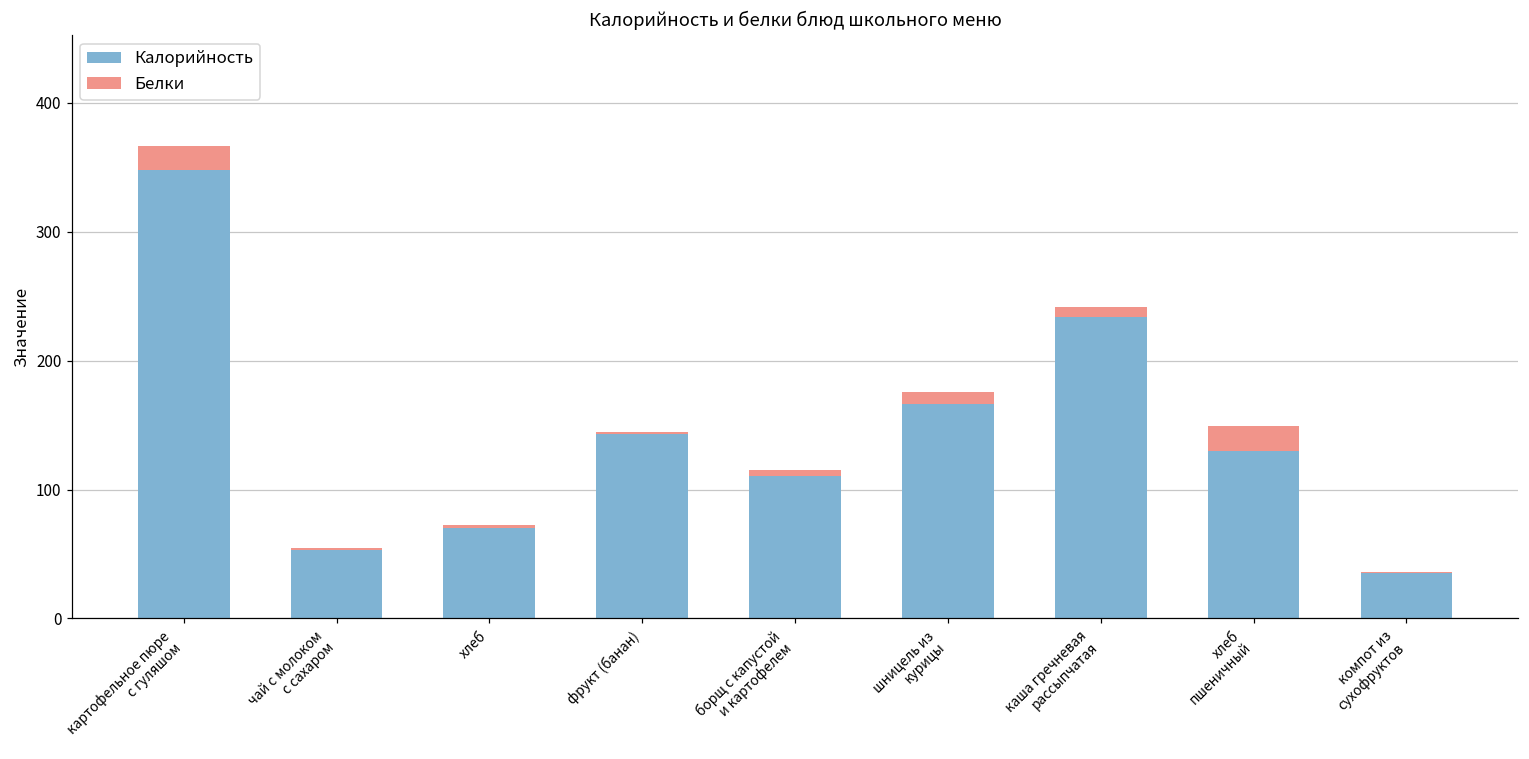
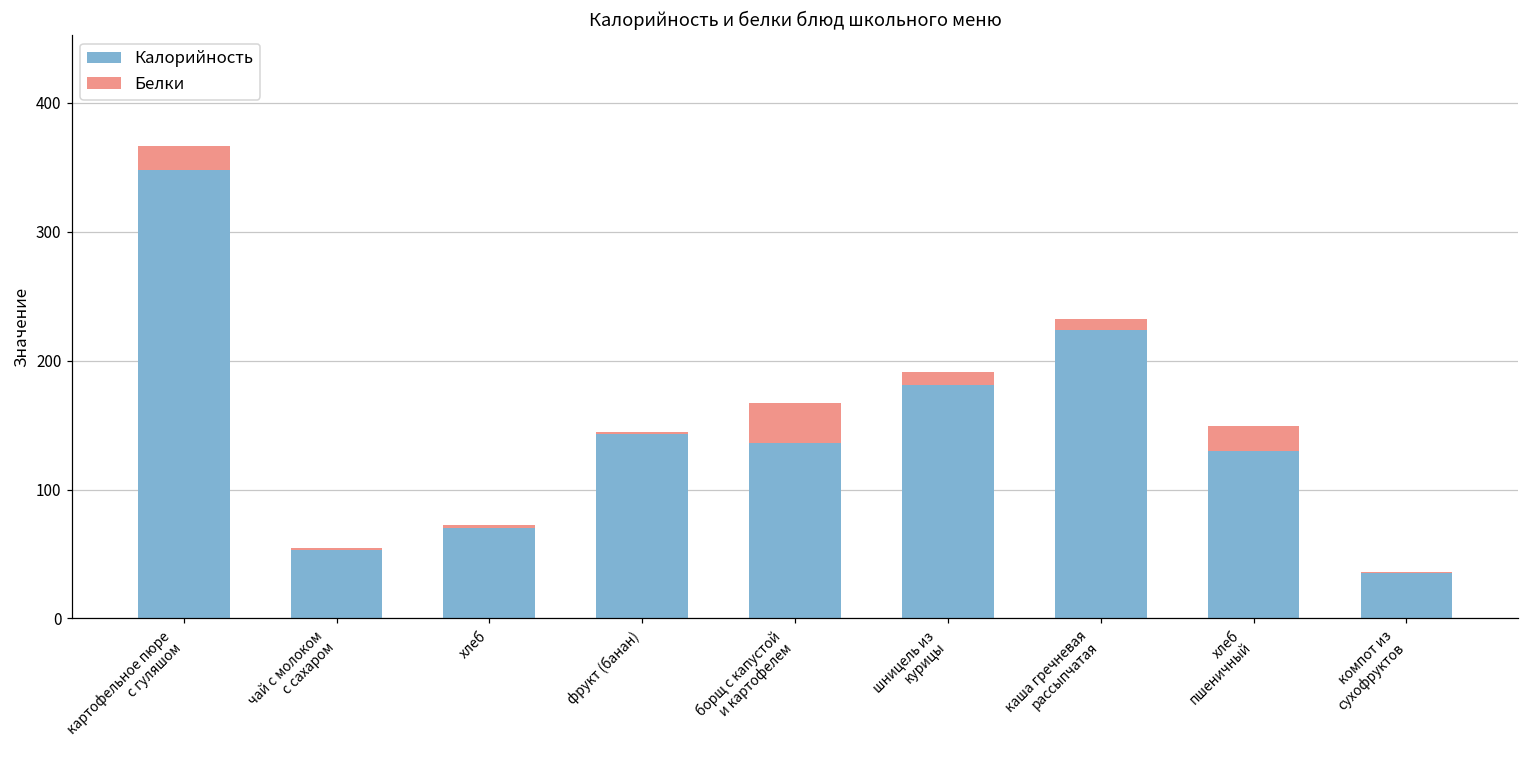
Калорийность, борщ с капустой и картофелем: 110 -> 136
Белки, борщ с капустой и картофелем: 5 -> 31
Калорийность, шницель из курицы: 166 -> 181
Калорийность, каша гречневая рассыпчатая: 234 -> 224
